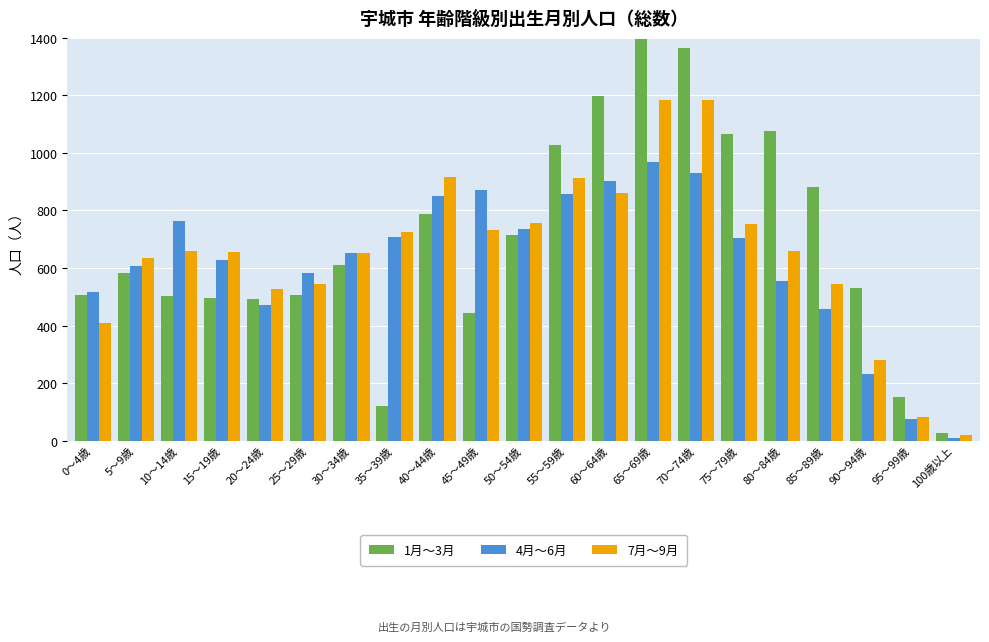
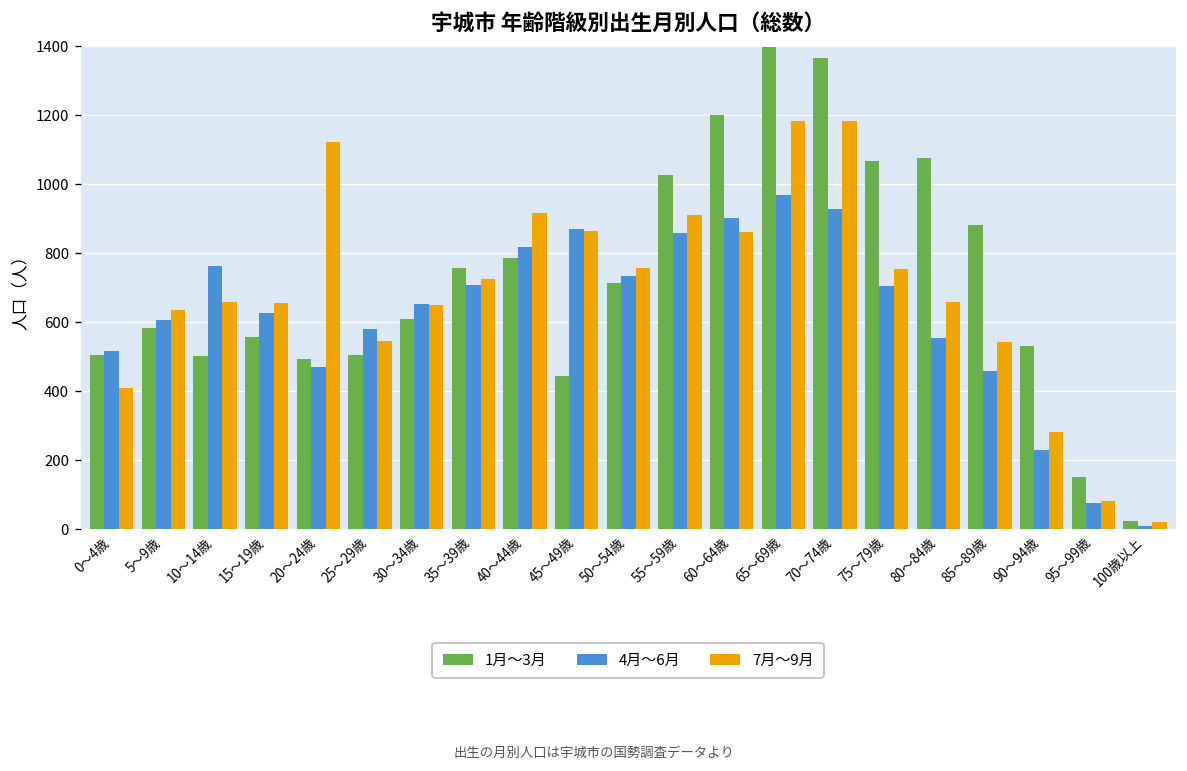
1月～3月, 15～19歳: 500 -> 560
7月～9月, 20～24歳: 530 -> 1120
1月～3月, 35～39歳: 120 -> 760
4月～6月, 40～44歳: 850 -> 820
7月～9月, 45～49歳: 730 -> 860
